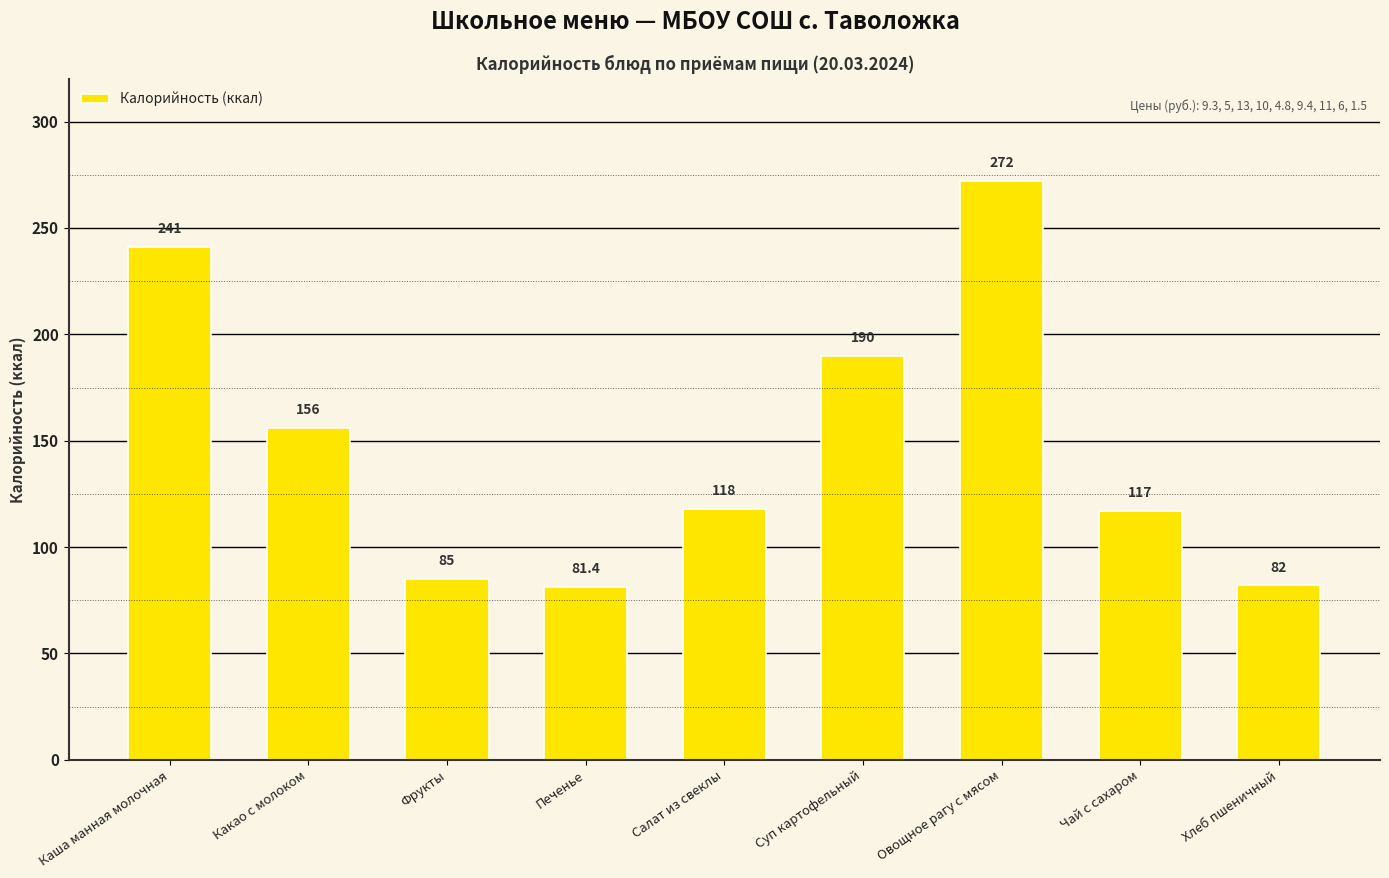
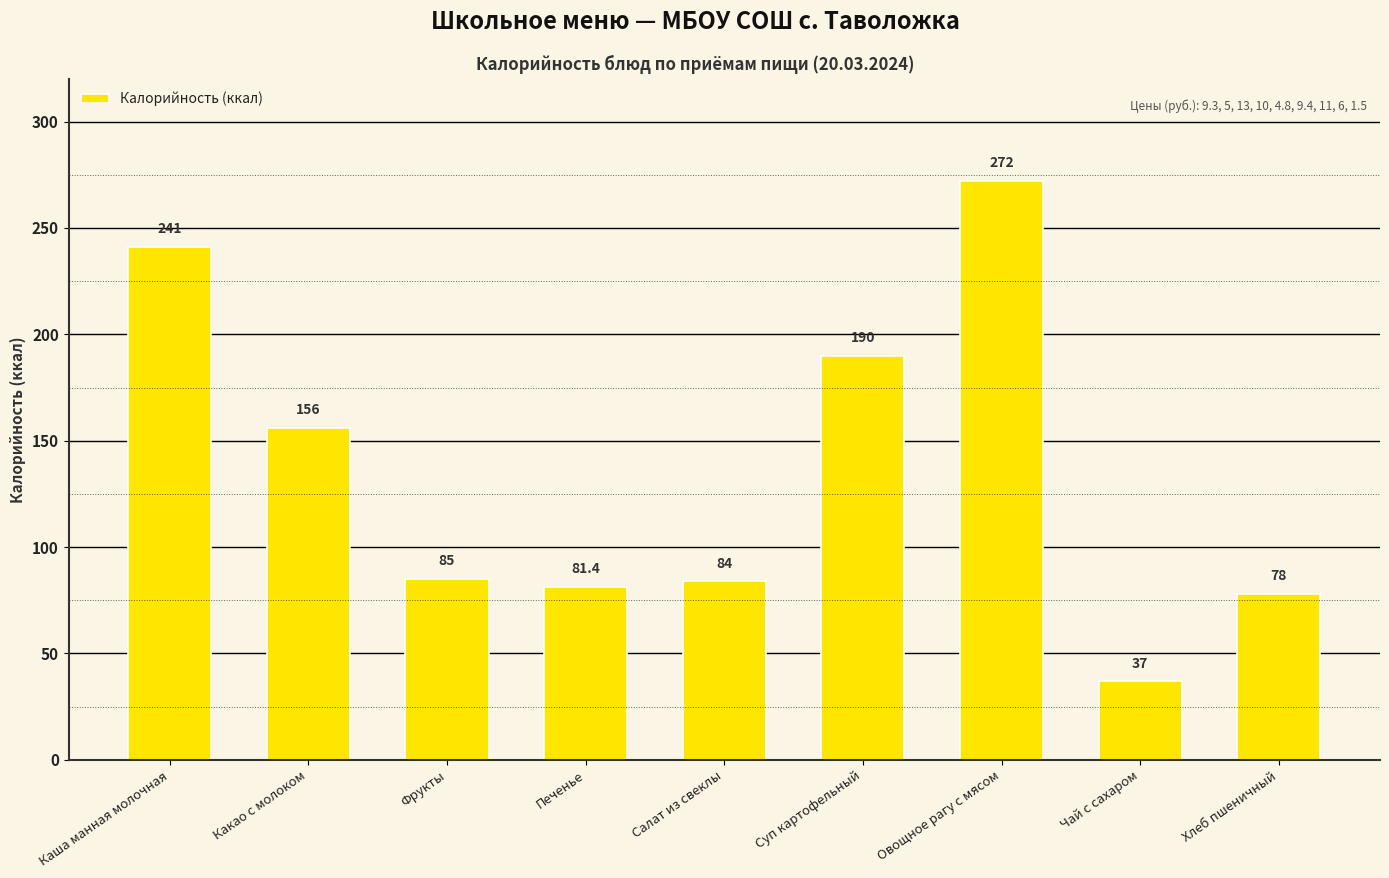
Салат из свеклы: 118 -> 84
Чай с сахаром: 117 -> 37
Хлеб пшеничный: 82 -> 78
